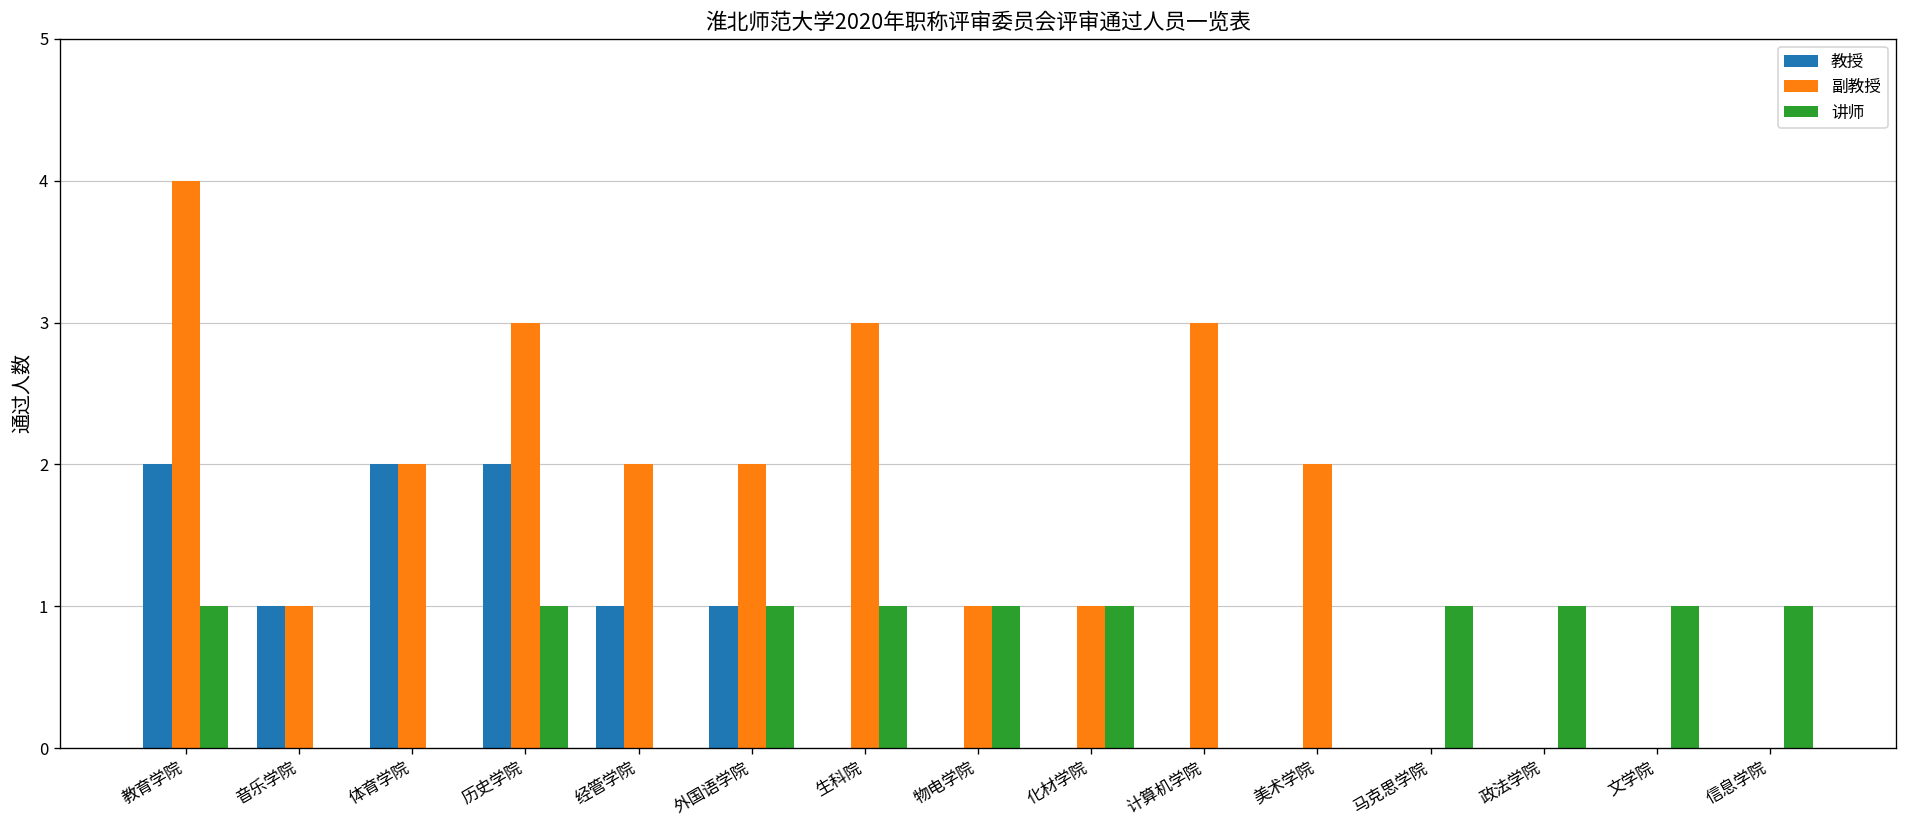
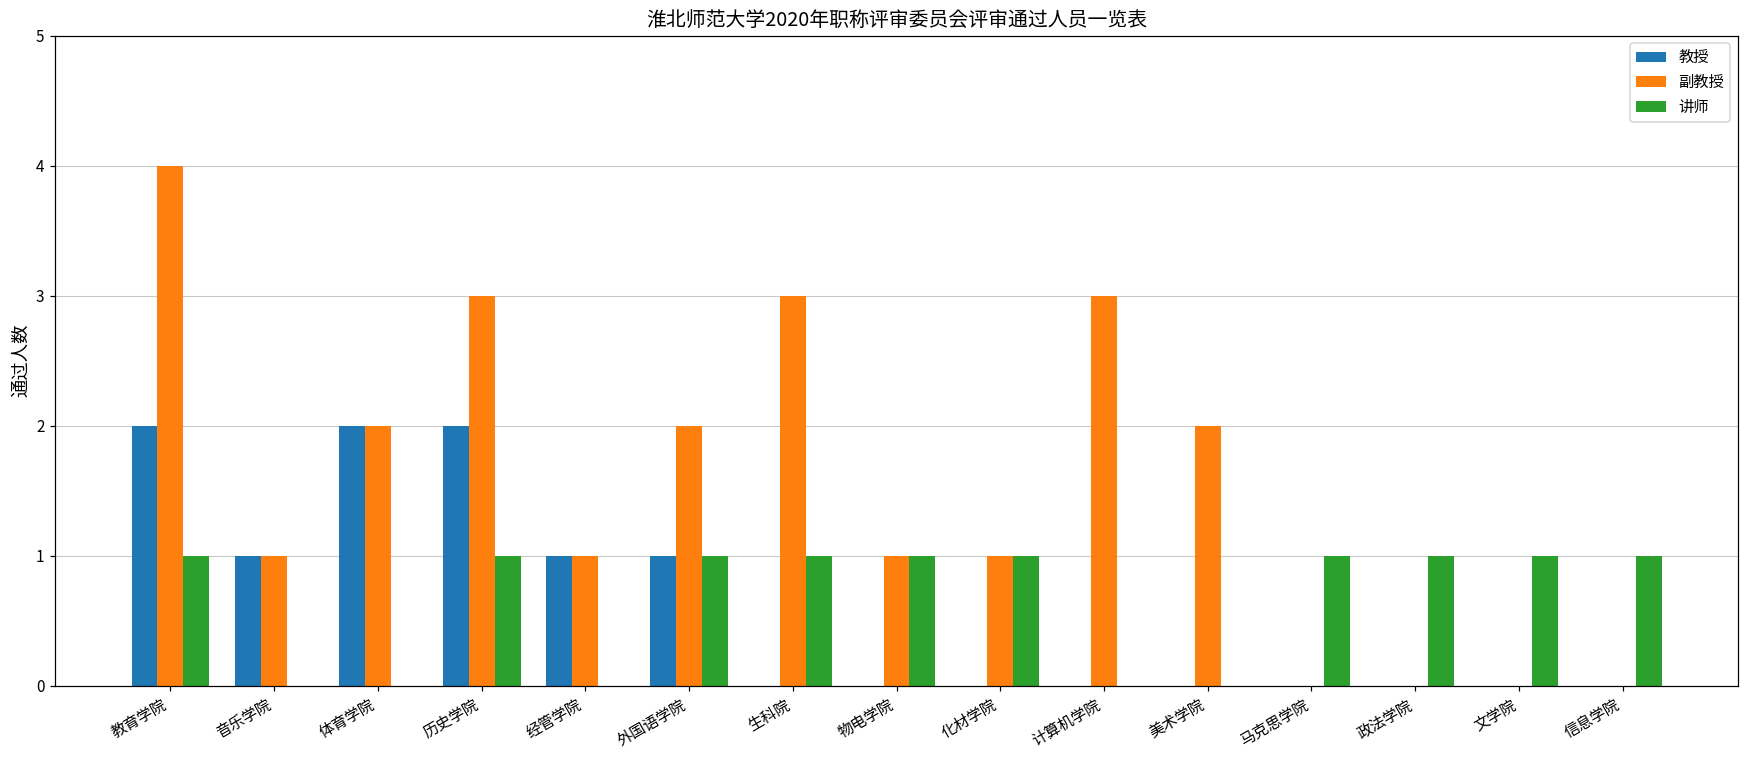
副教授, 经管学院: 2 -> 1
